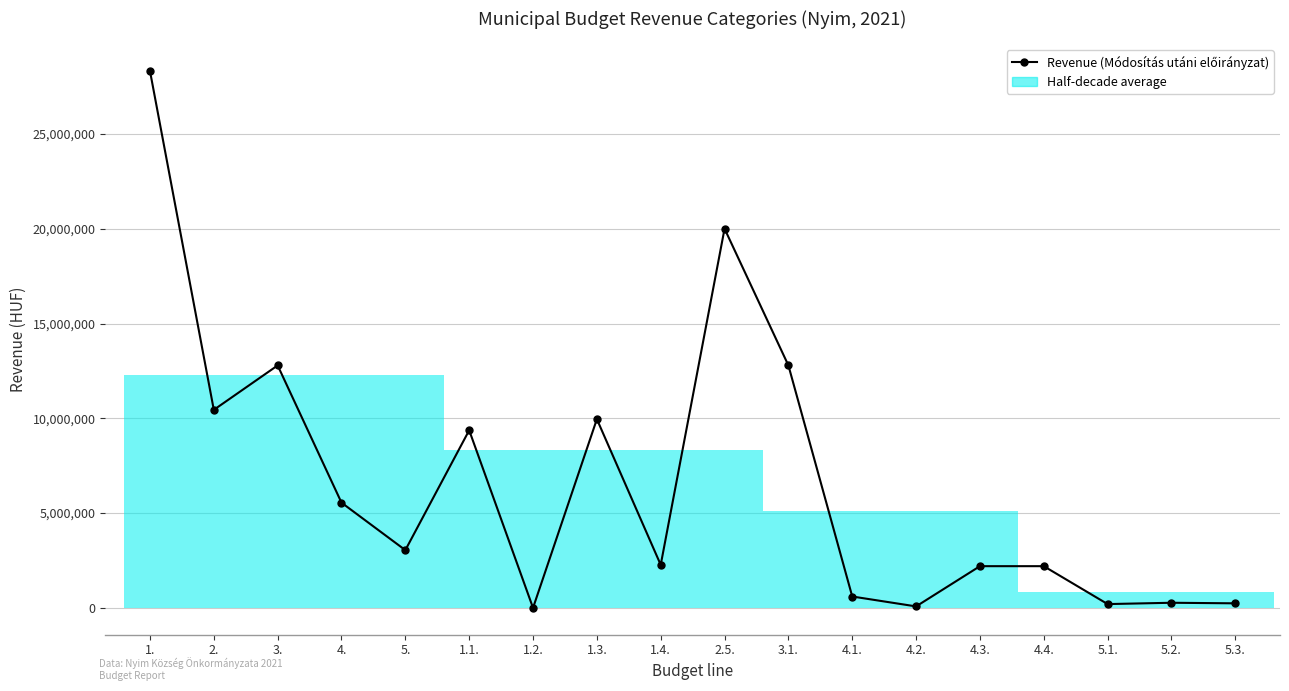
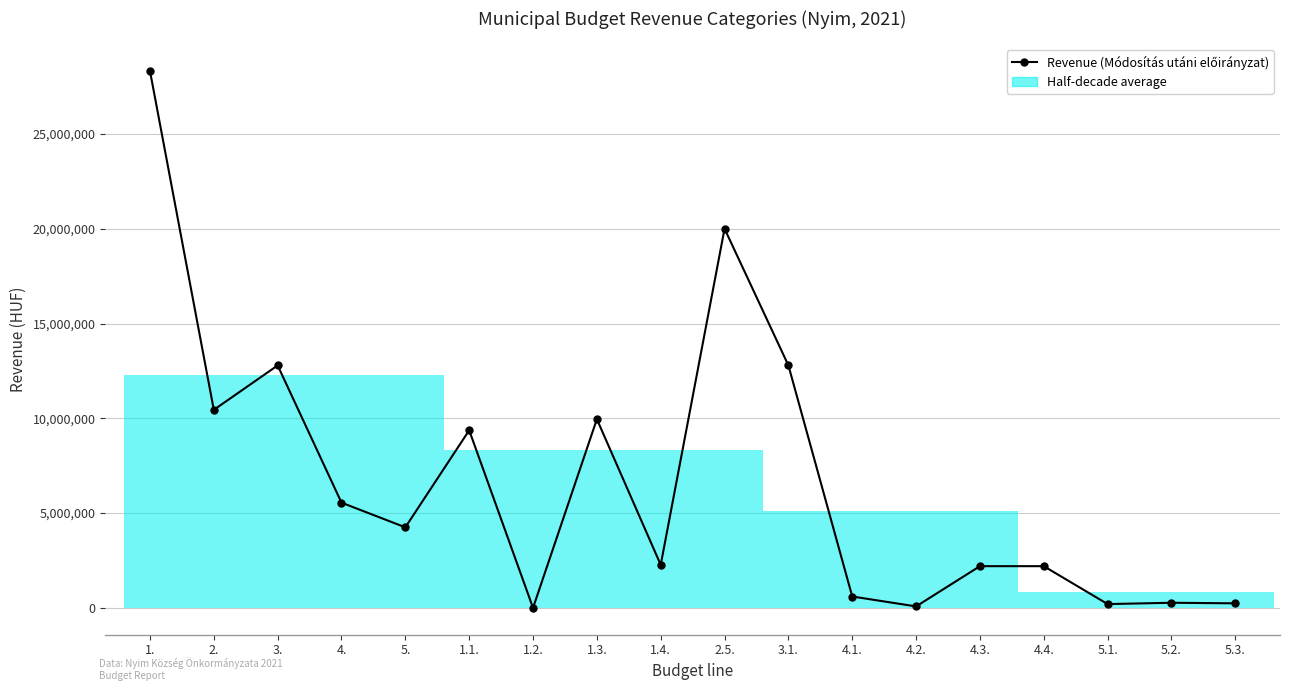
Revenue (Módosítás utáni előirányzat), 5.: 3,000,000 -> 4,200,000
